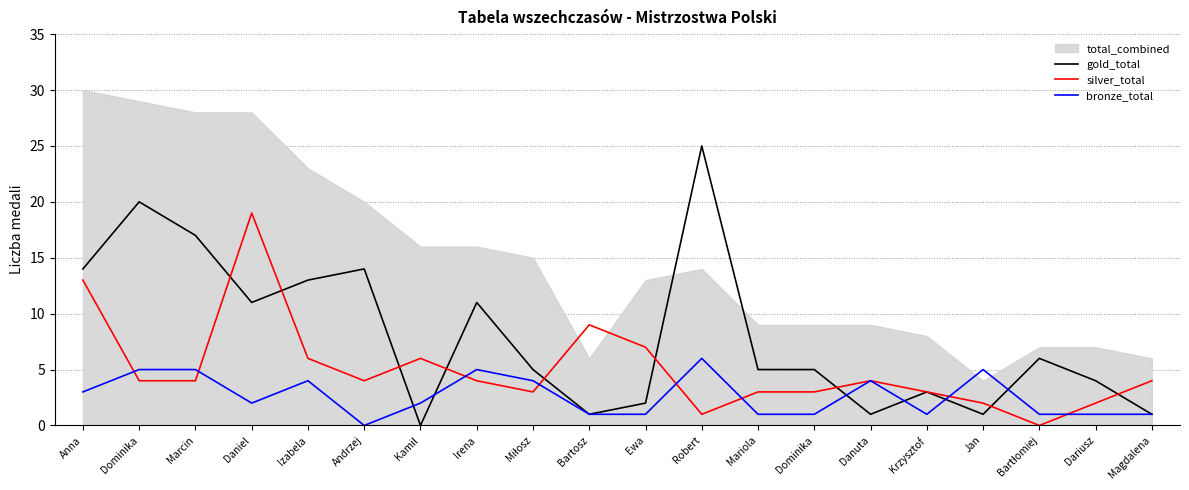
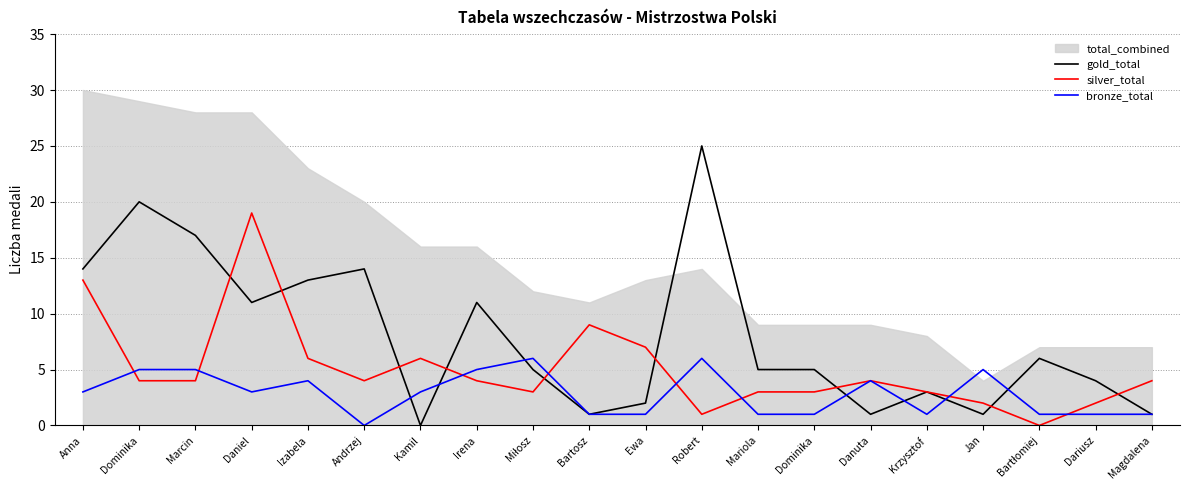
bronze_total, Daniel: 2 -> 3
bronze_total, Kamil: 2 -> 3
total_combined, Miłosz: 15 -> 12
bronze_total, Miłosz: 4 -> 6
total_combined, Bartosz: 6 -> 11
total_combined, Magdalena: 6 -> 7
